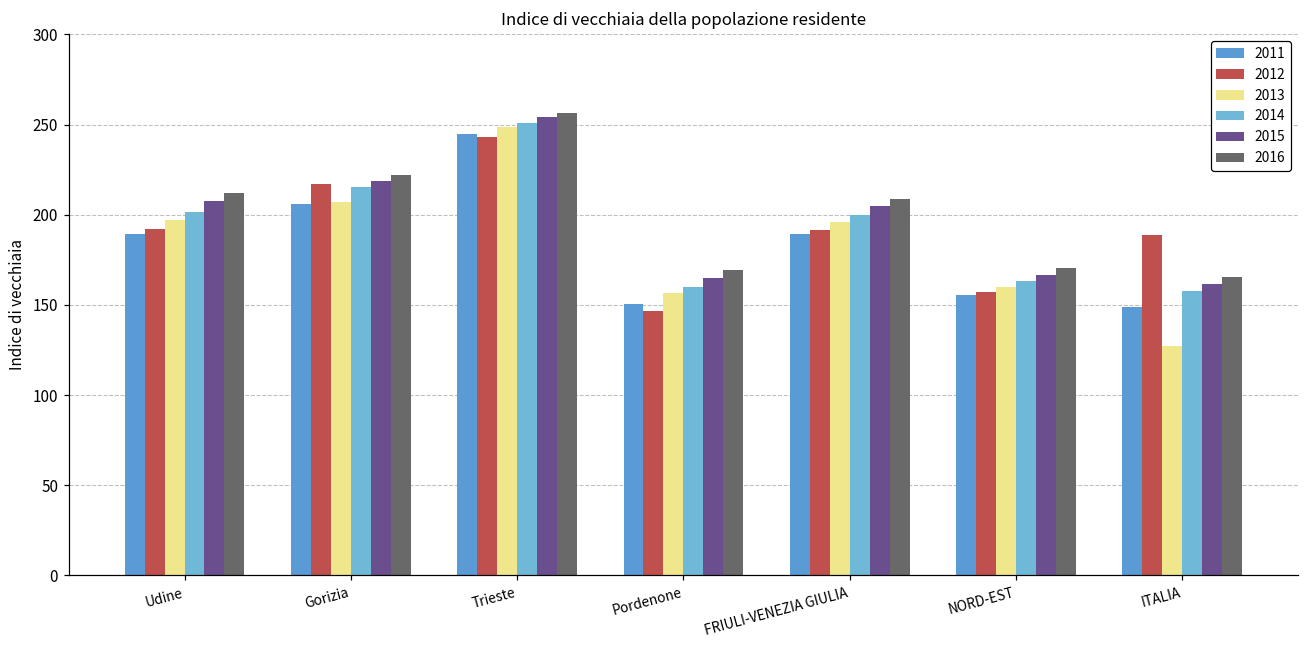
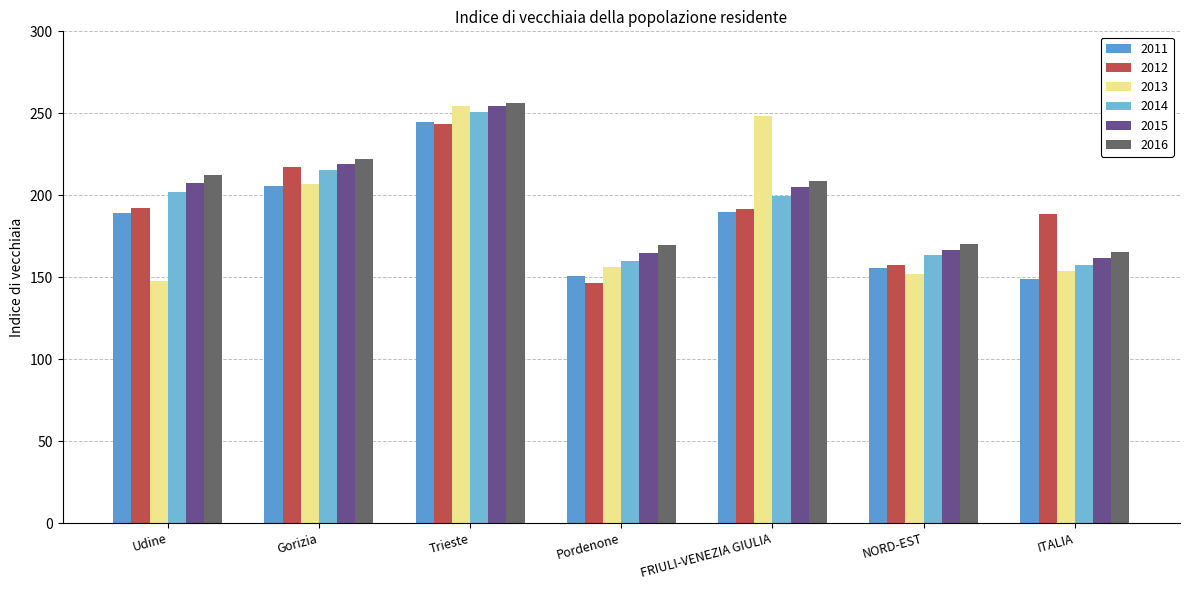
2013, Udine: 197 -> 148
2013, Trieste: 249 -> 254
2013, FRIULI-VENEZIA GIULIA: 196 -> 249
2013, NORD-EST: 160 -> 152
2013, ITALIA: 127 -> 154
